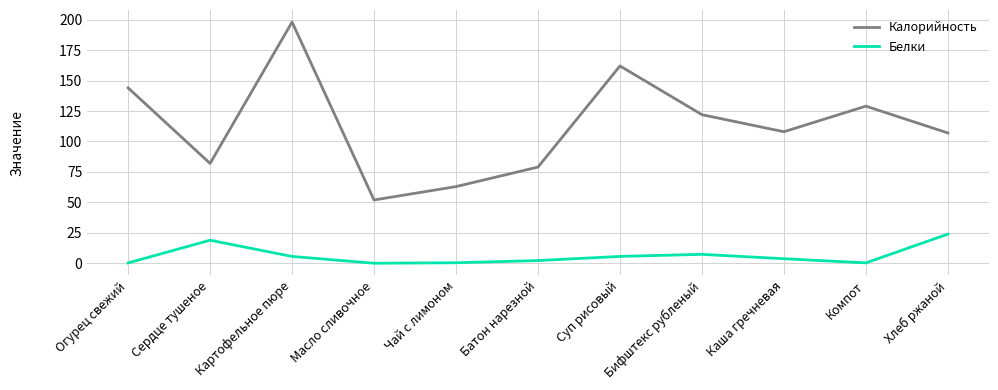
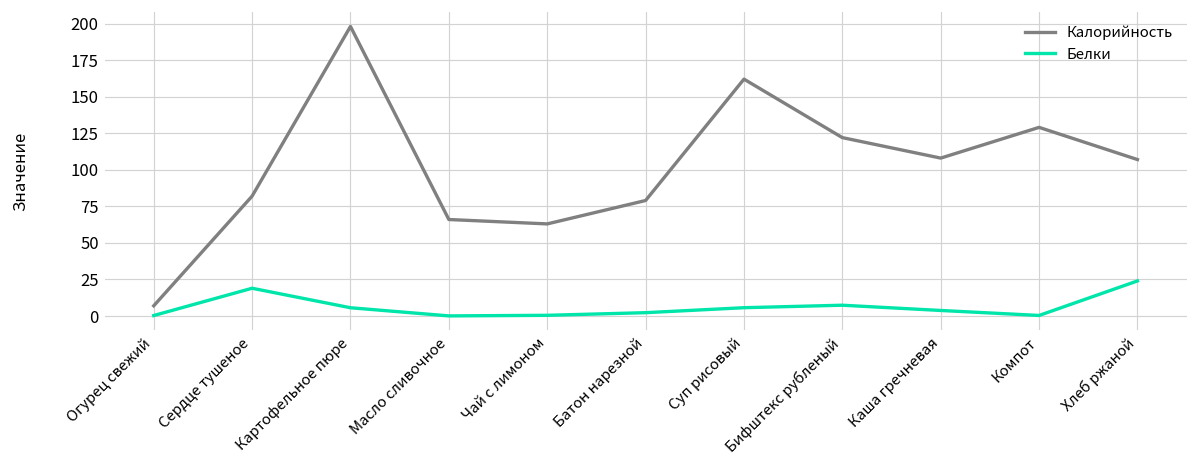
Калорийность, Огурец свежий: 144 -> 7
Калорийность, Масло сливочное: 52 -> 66
